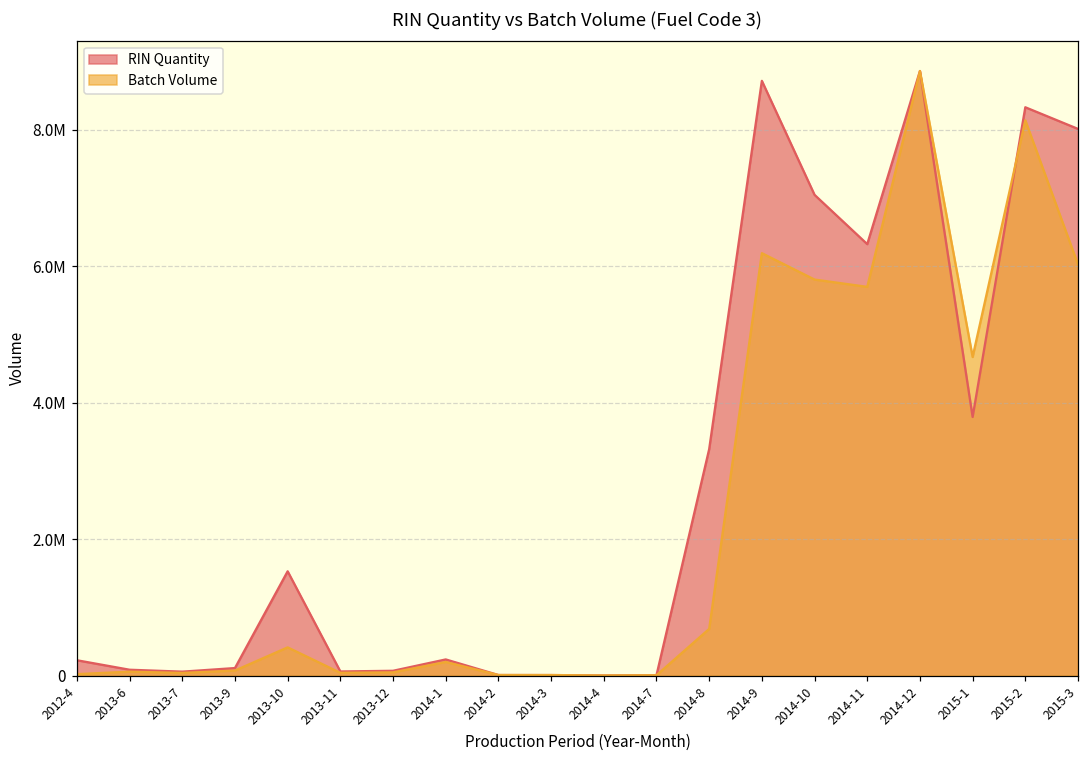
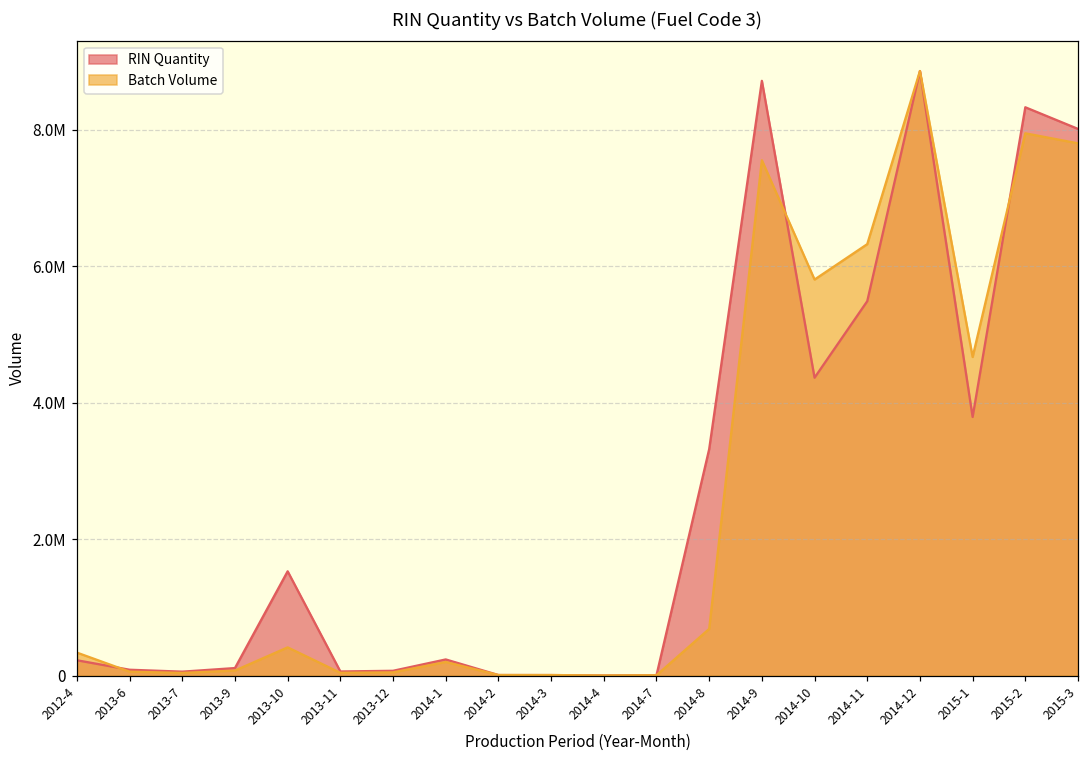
Batch Volume, 2012-4: 0 -> 300000
Batch Volume, 2014-9: 6200000 -> 7600000
RIN Quantity, 2014-10: 7000000 -> 4400000
RIN Quantity, 2014-11: 6300000 -> 5500000
Batch Volume, 2014-11: 5700000 -> 6300000
Batch Volume, 2015-2: 8100000 -> 8000000
Batch Volume, 2015-3: 6000000 -> 7800000
